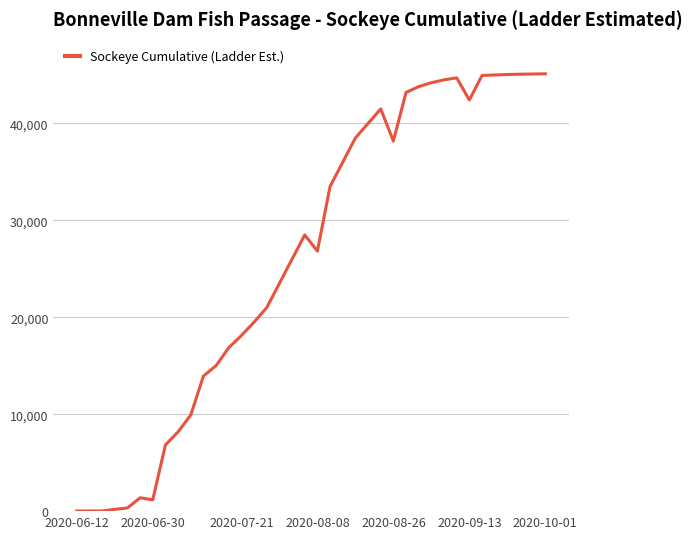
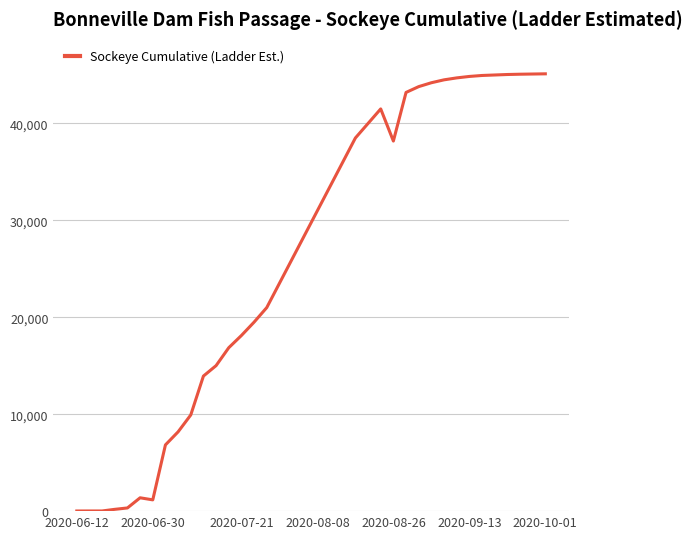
2020-08-08: 27,000 -> 31,000
2020-09-13: 42,000 -> 45,000
